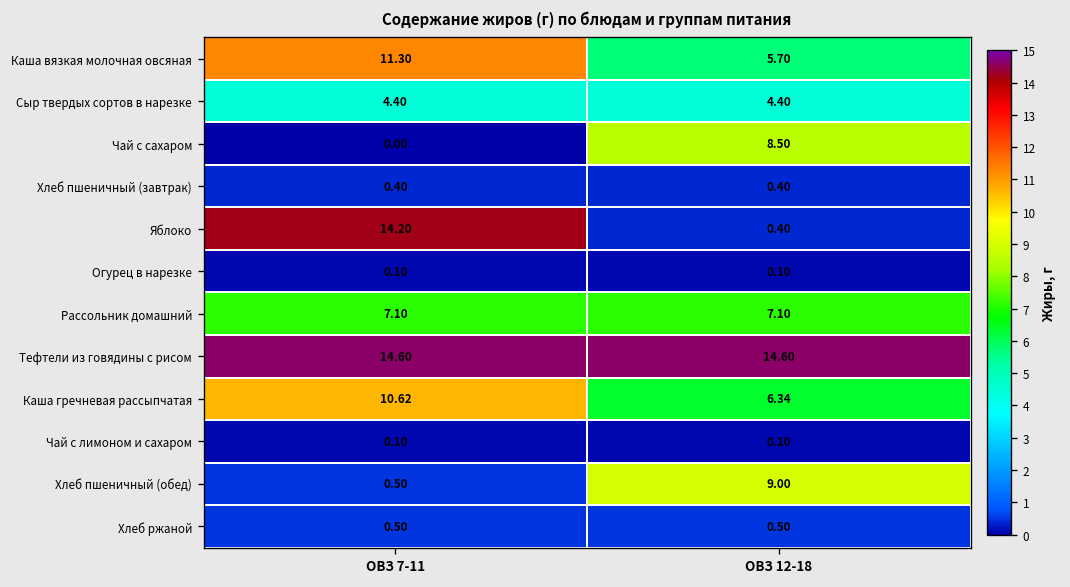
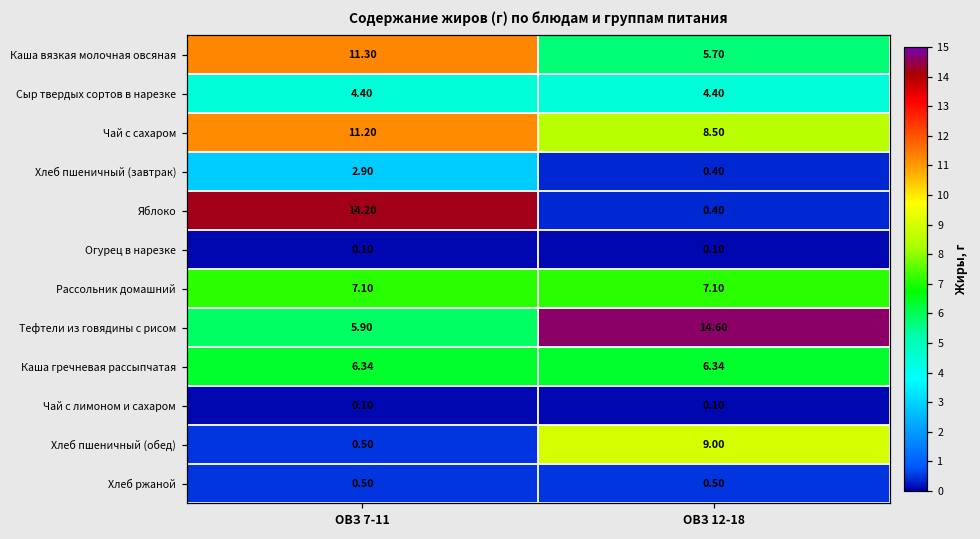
Чай с сахаром, ОВЗ 7-11: 0.00 -> 11.20
Хлеб пшеничный (завтрак), ОВЗ 7-11: 0.40 -> 2.90
Тефтели из говядины с рисом, ОВЗ 7-11: 14.60 -> 5.90
Каша гречневая рассыпчатая, ОВЗ 7-11: 10.62 -> 6.34
